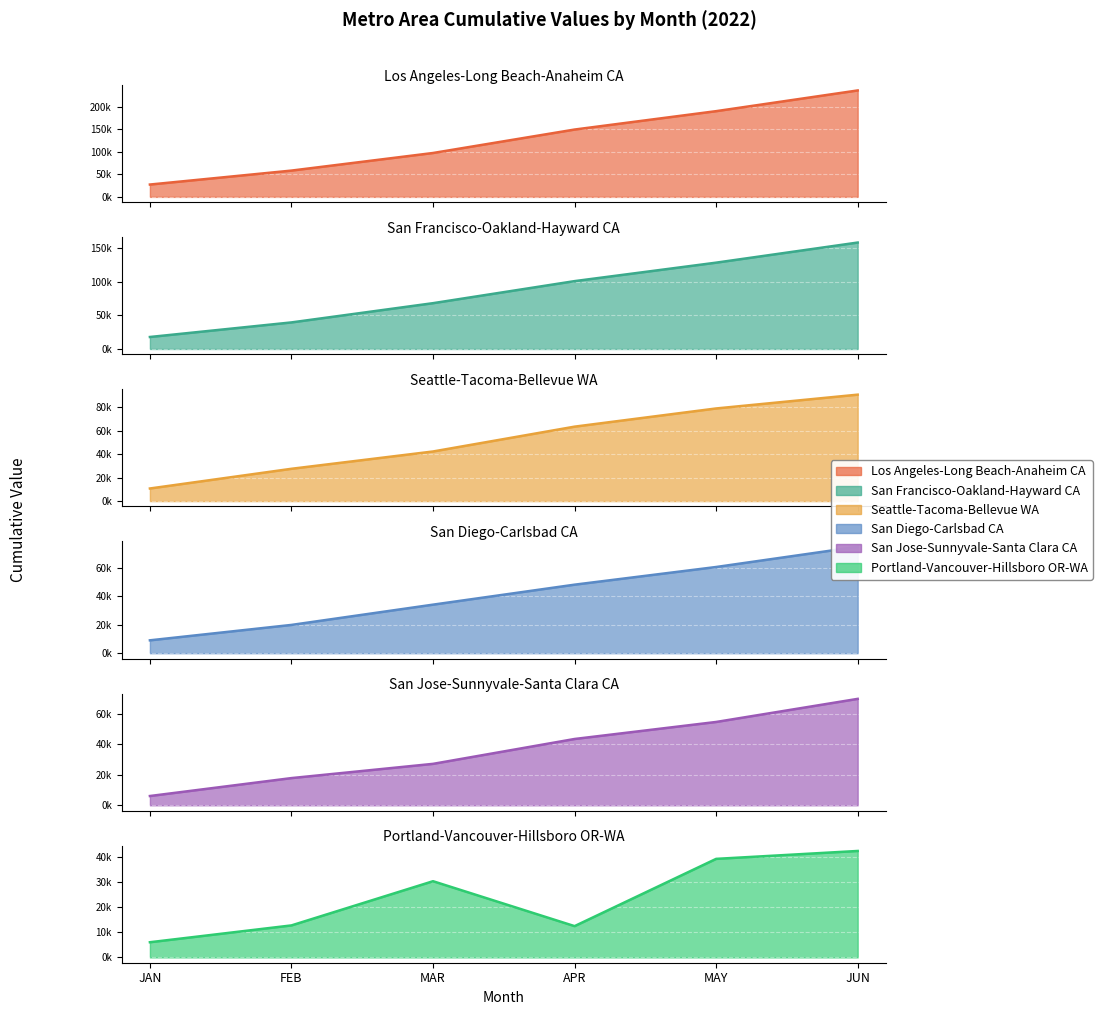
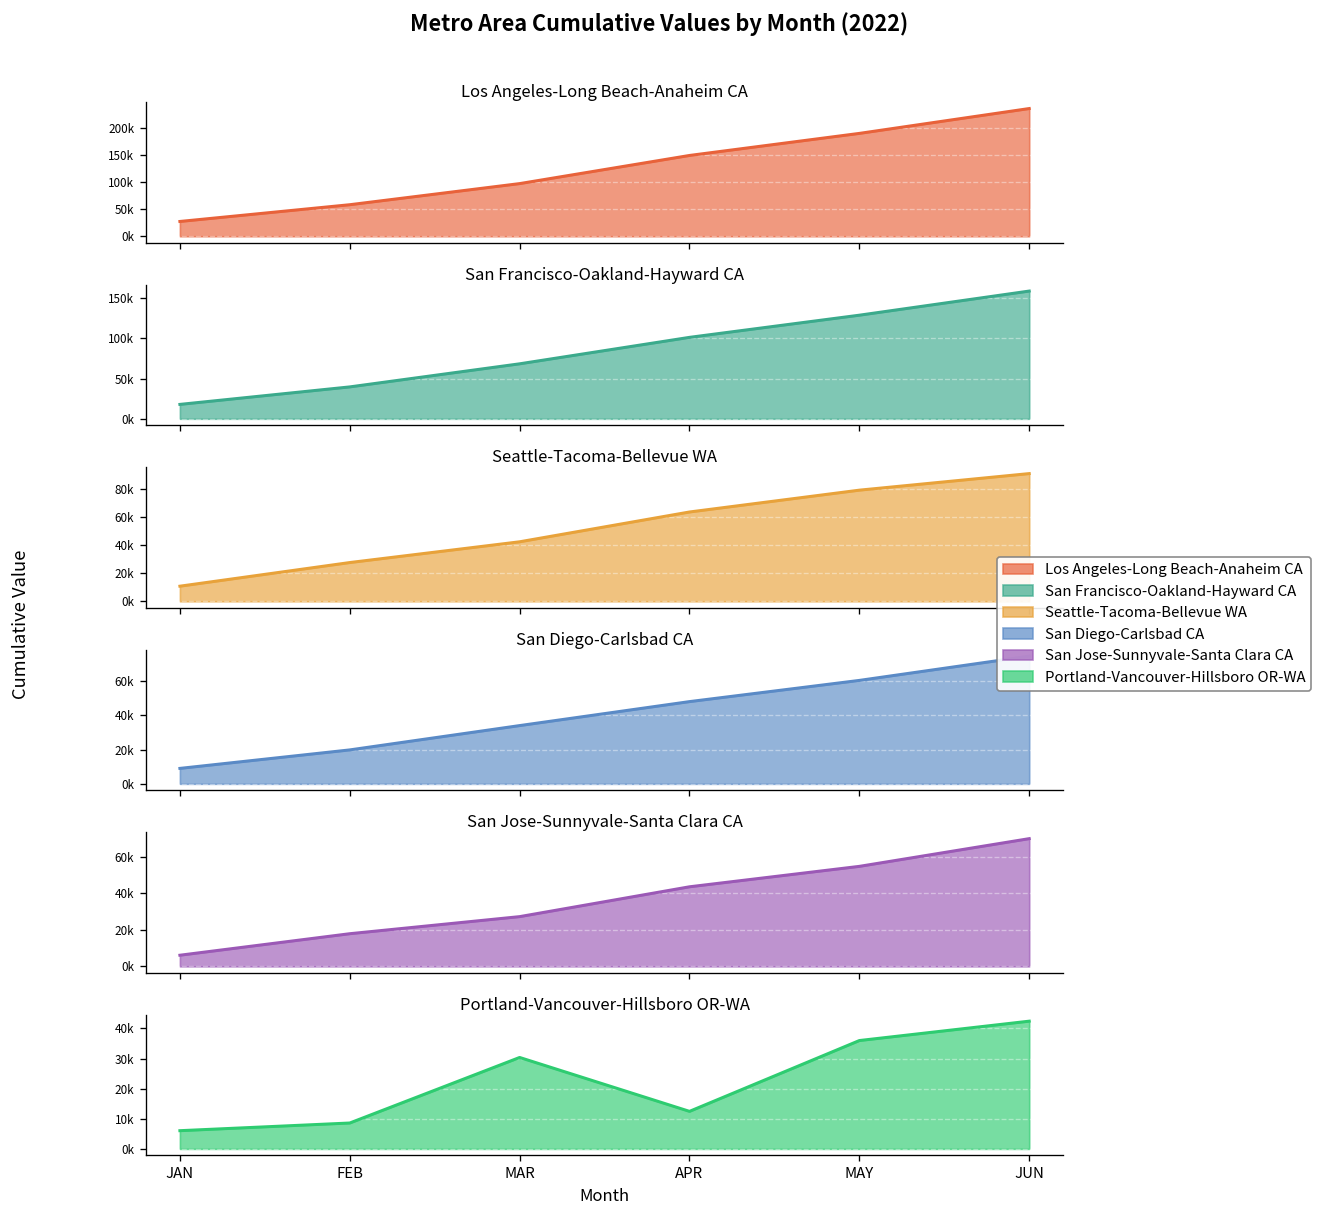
Portland-Vancouver-Hillsboro OR-WA, FEB: 13000 -> 9000
Portland-Vancouver-Hillsboro OR-WA, MAY: 39000 -> 36000
